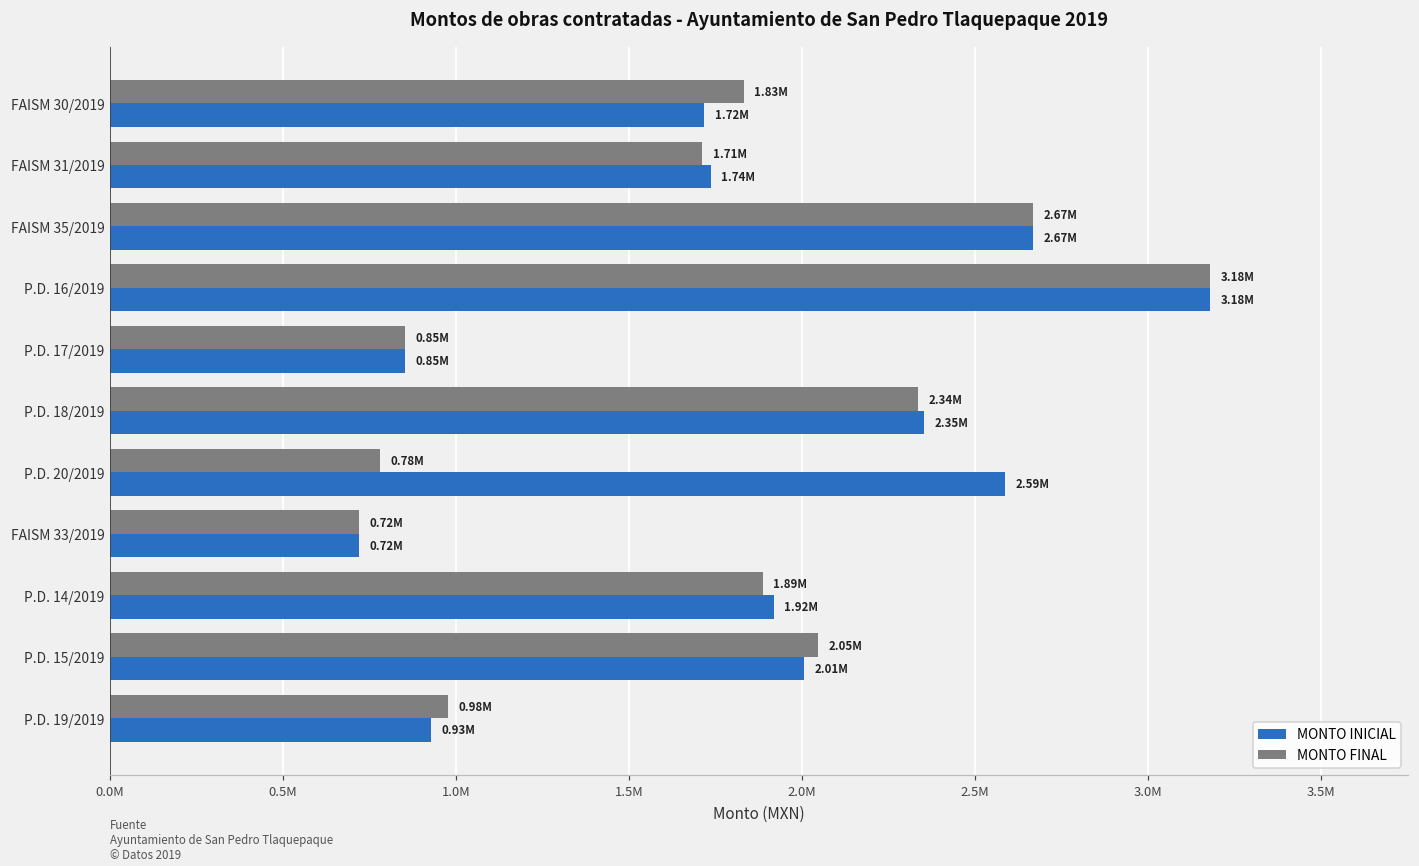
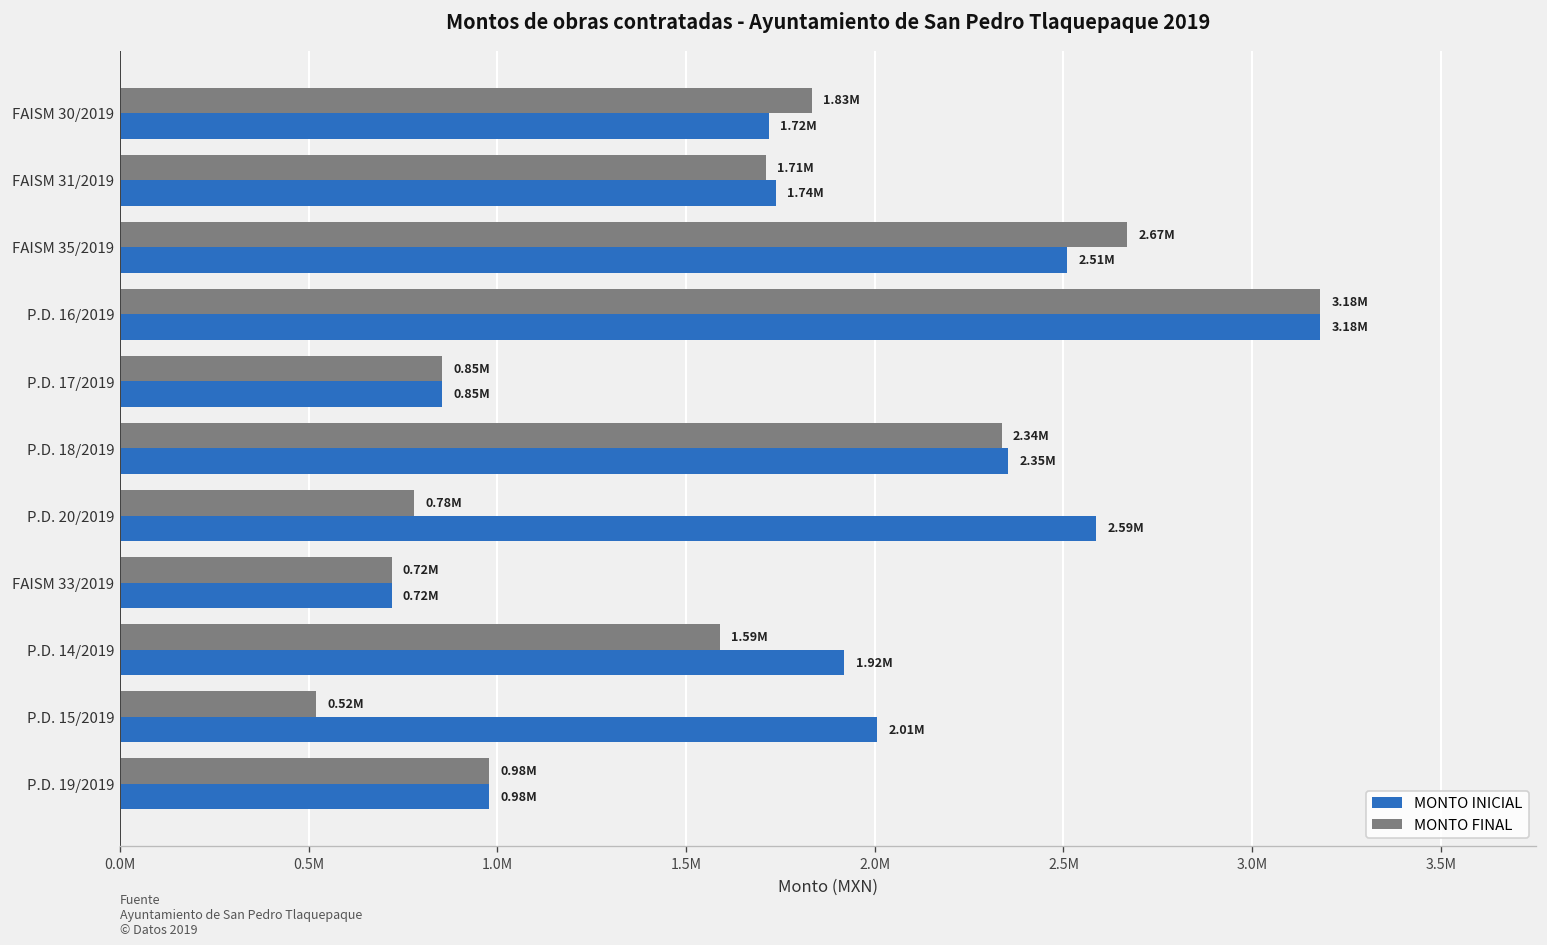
MONTO INICIAL, FAISM 35/2019: 2.67M -> 2.51M
MONTO FINAL, P.D. 14/2019: 1.89M -> 1.59M
MONTO FINAL, P.D. 15/2019: 2.05M -> 0.52M
MONTO INICIAL, P.D. 19/2019: 0.93M -> 0.98M
